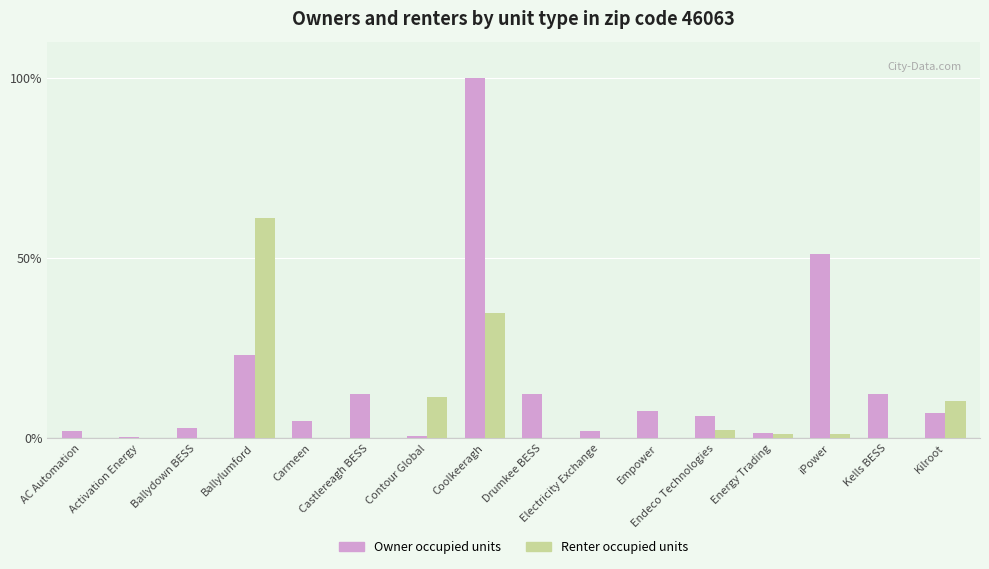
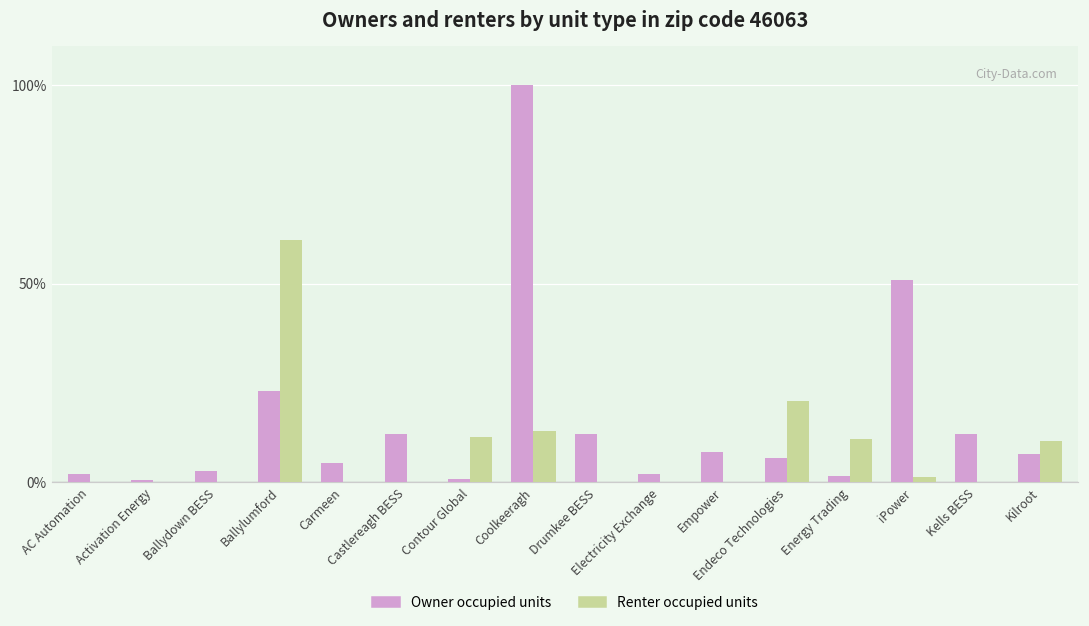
Renter occupied units, Coolkeeragh: 35% -> 13%
Renter occupied units, Endeco Technologies: 2% -> 21%
Renter occupied units, Energy Trading: 1% -> 11%
